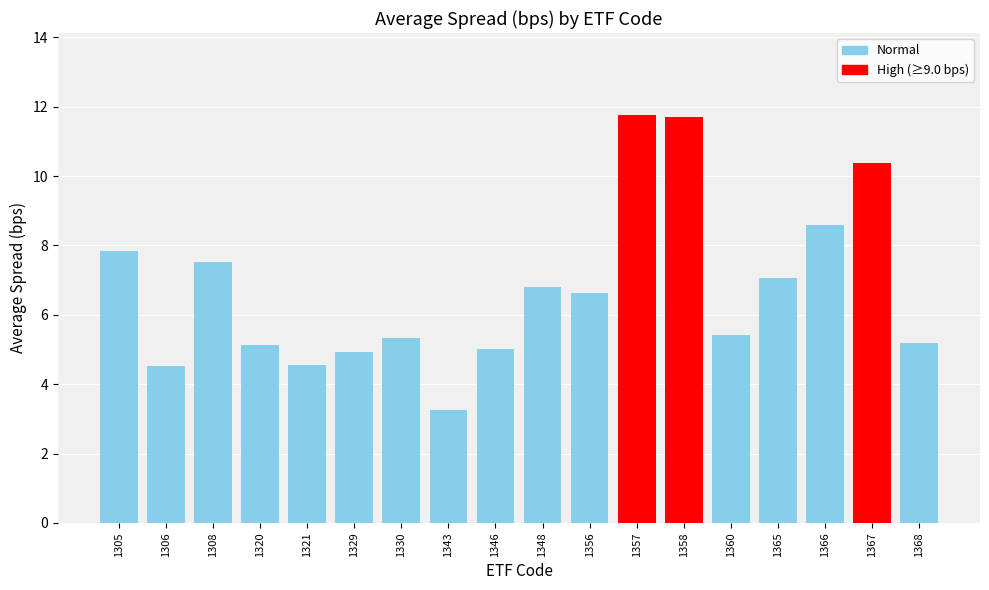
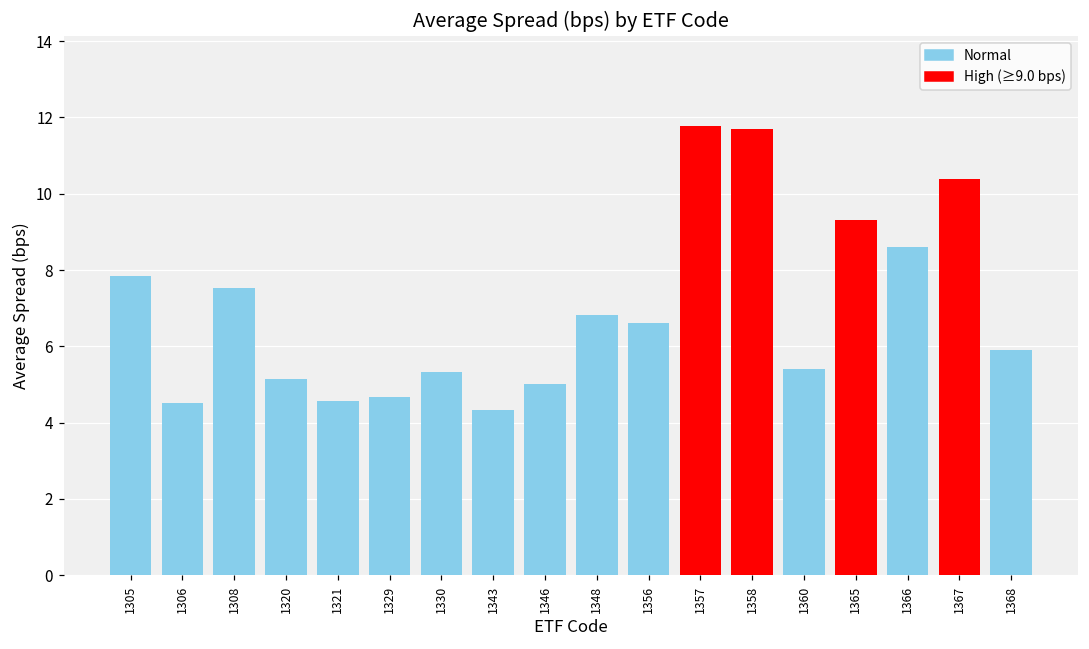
1329: 4.9 -> 4.7
1343: 3.3 -> 4.3
1365: 7.1 -> 9.3
1368: 5.2 -> 5.9
